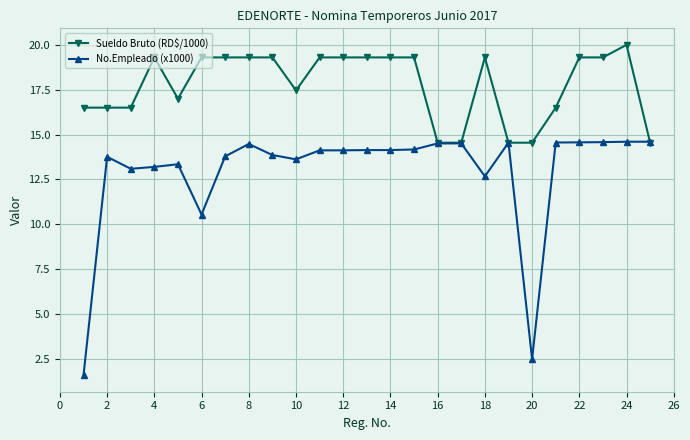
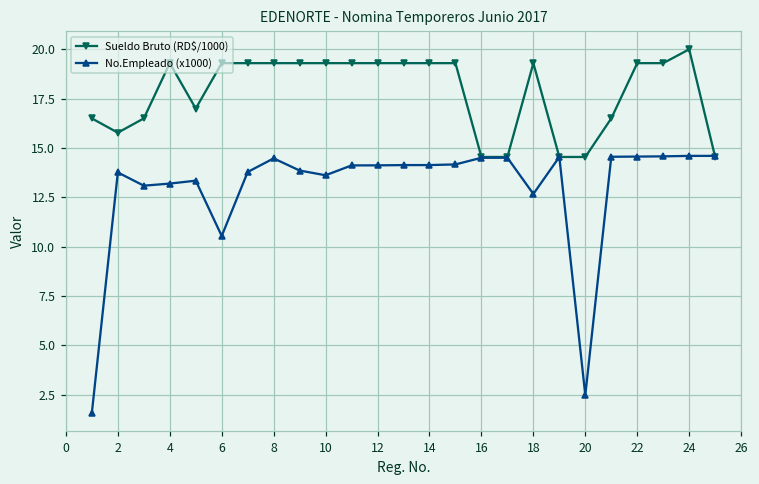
Sueldo Bruto (RD$/1000), 2: 16.5 -> 15.8
Sueldo Bruto (RD$/1000), 10: 17.5 -> 19.3
